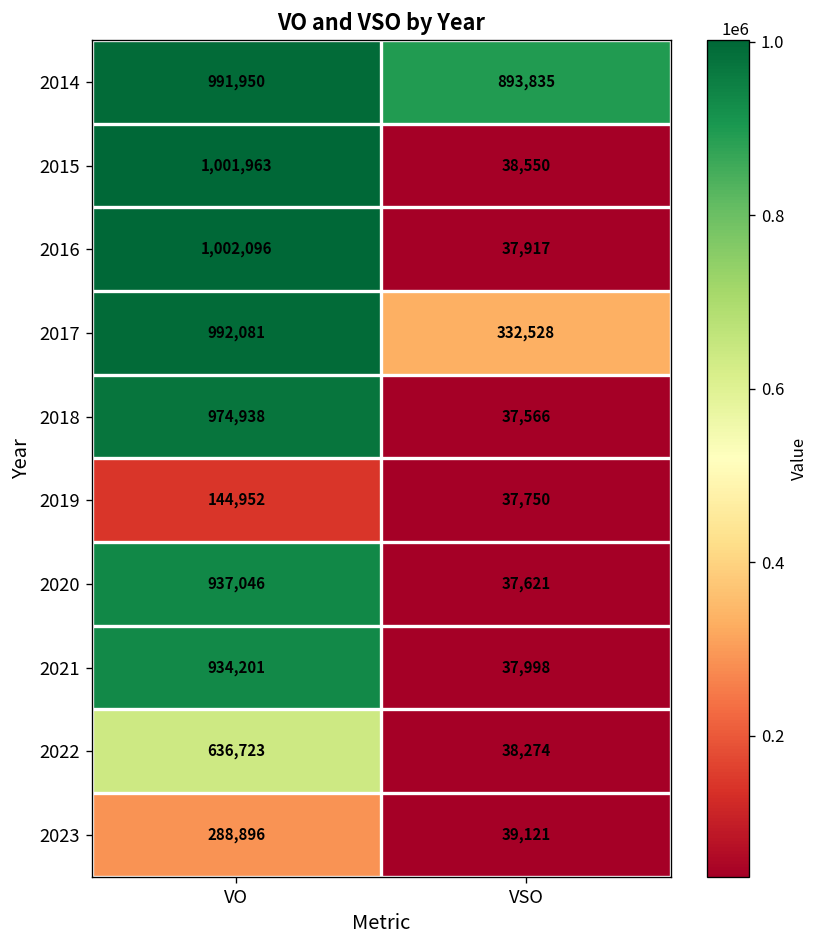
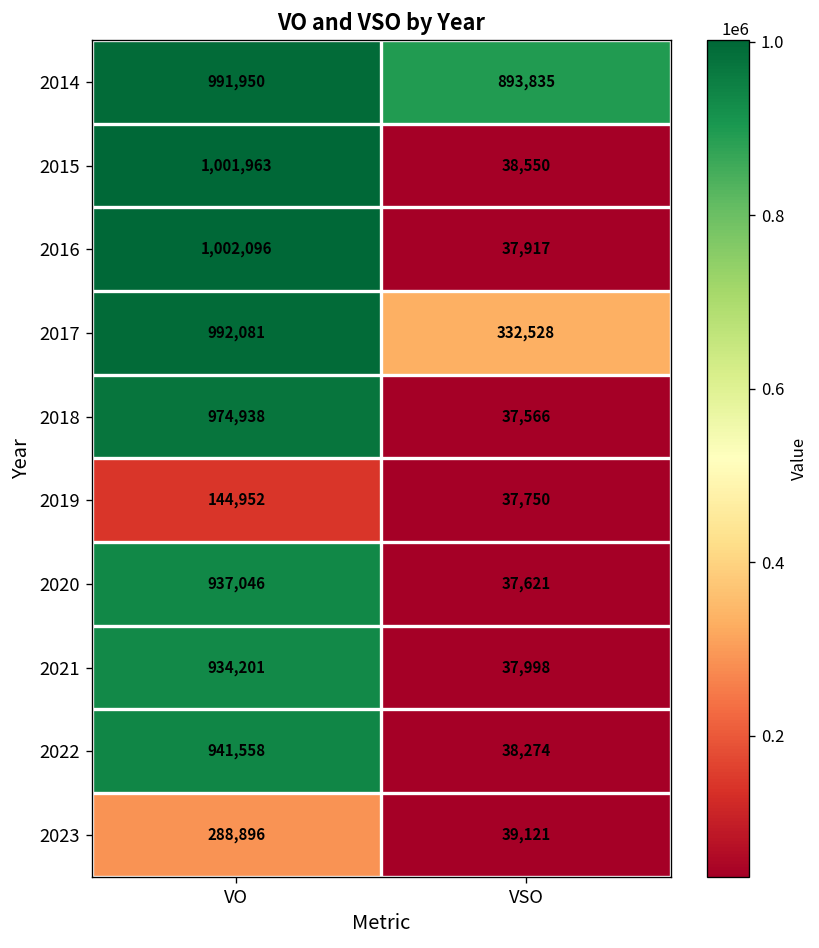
2022, VO: 636,723 -> 941,558
